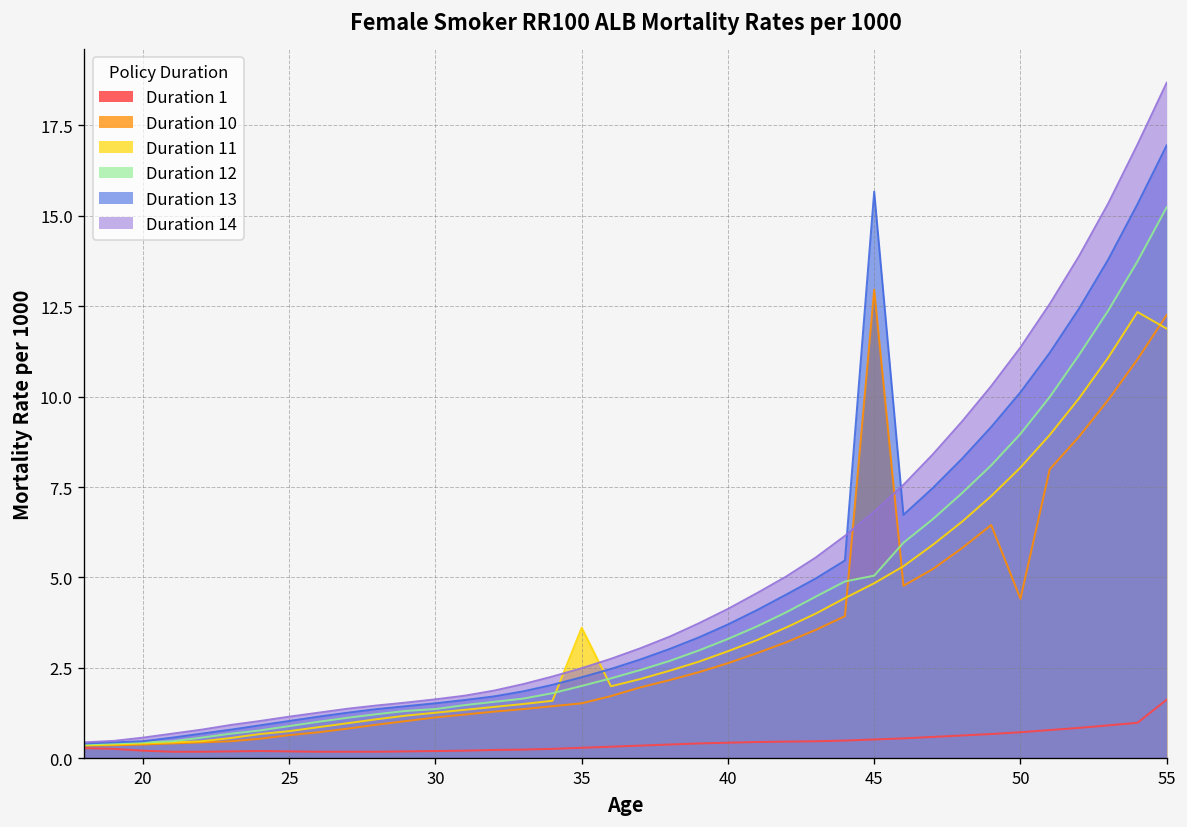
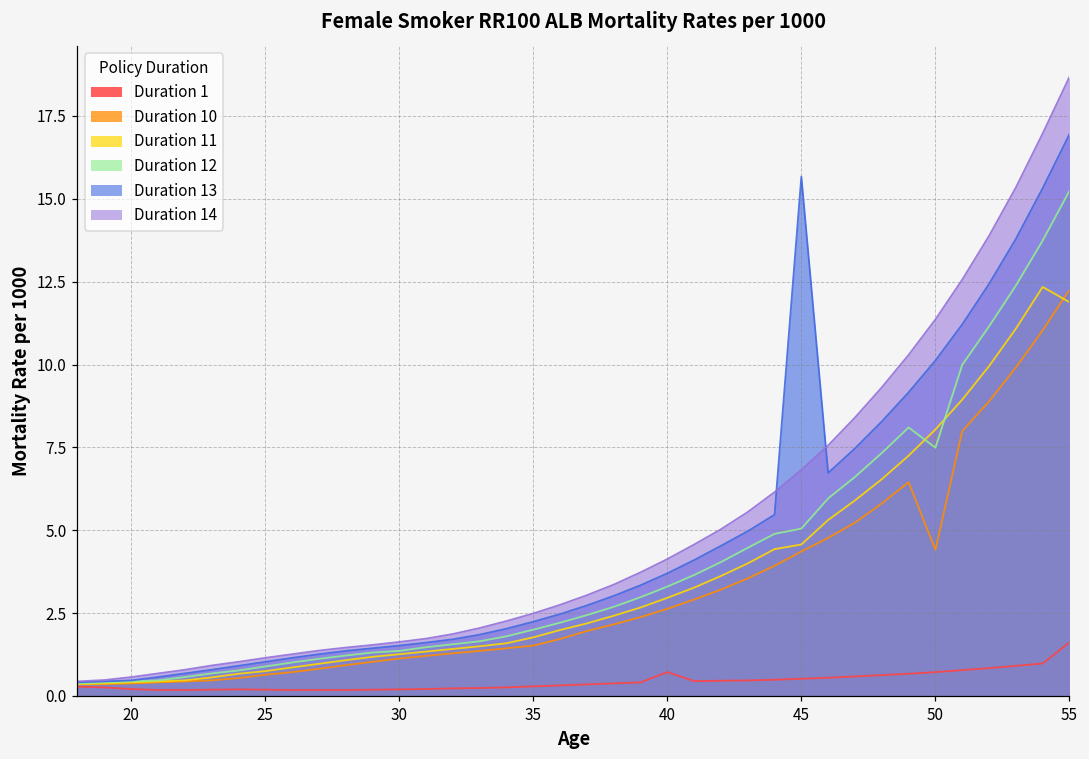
Duration 11, 35: 3.6 -> 1.8
Duration 1, 40: 0.4 -> 0.7
Duration 10, 45: 13.0 -> 4.4
Duration 11, 45: 4.8 -> 4.6
Duration 12, 50: 9.0 -> 7.5
